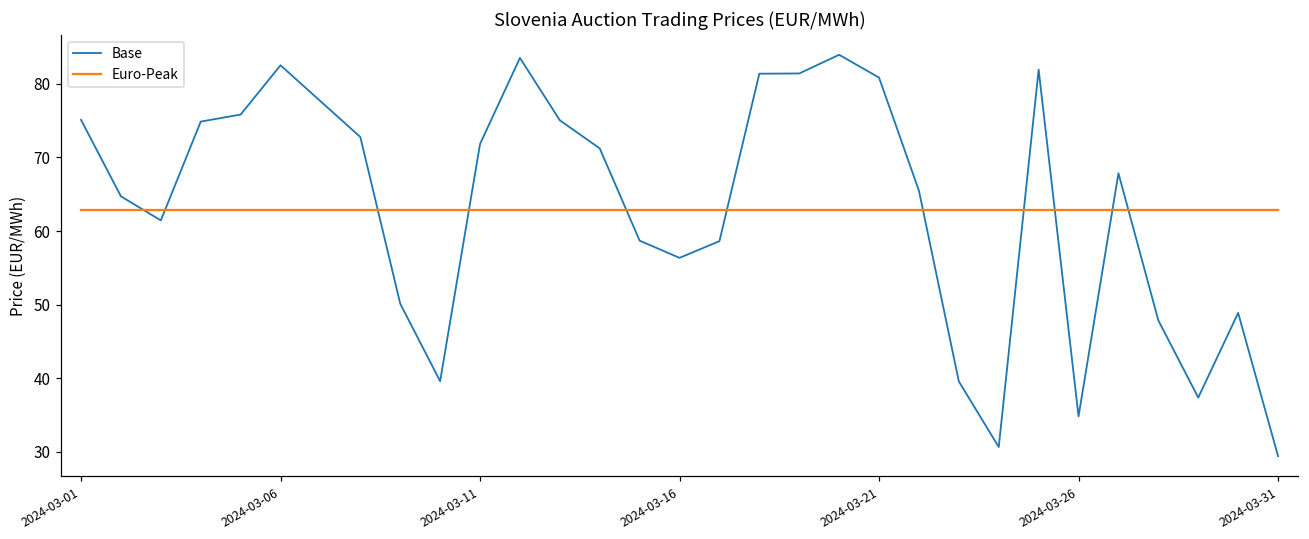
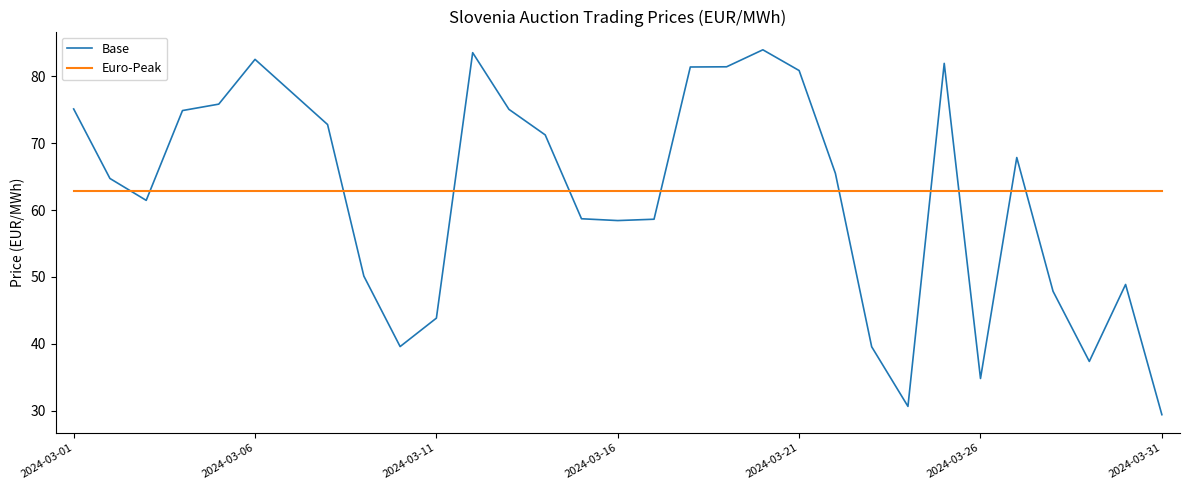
Base, 2024-03-11: 72 -> 44
Base, 2024-03-16: 56 -> 58
